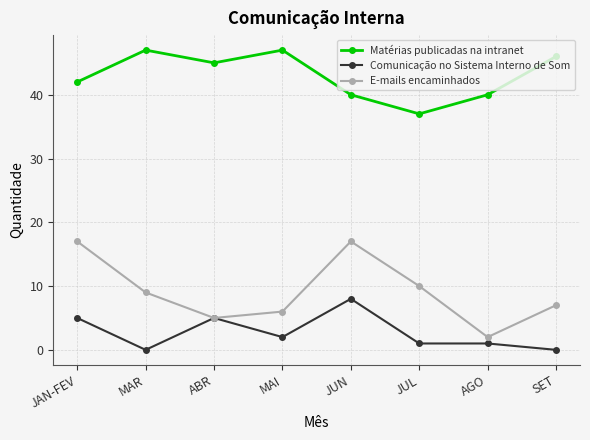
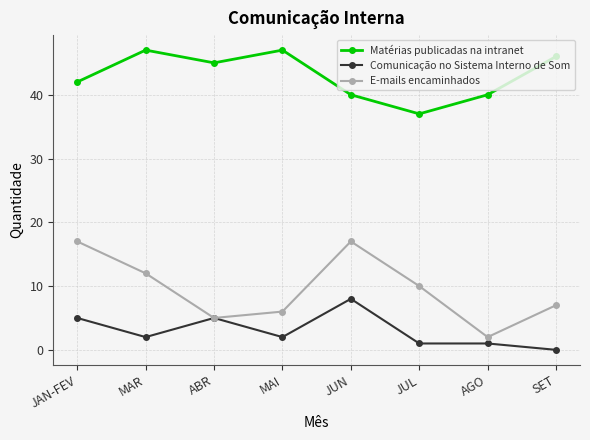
Comunicação no Sistema Interno de Som, MAR: 0 -> 2
E-mails encaminhados, MAR: 9 -> 12
